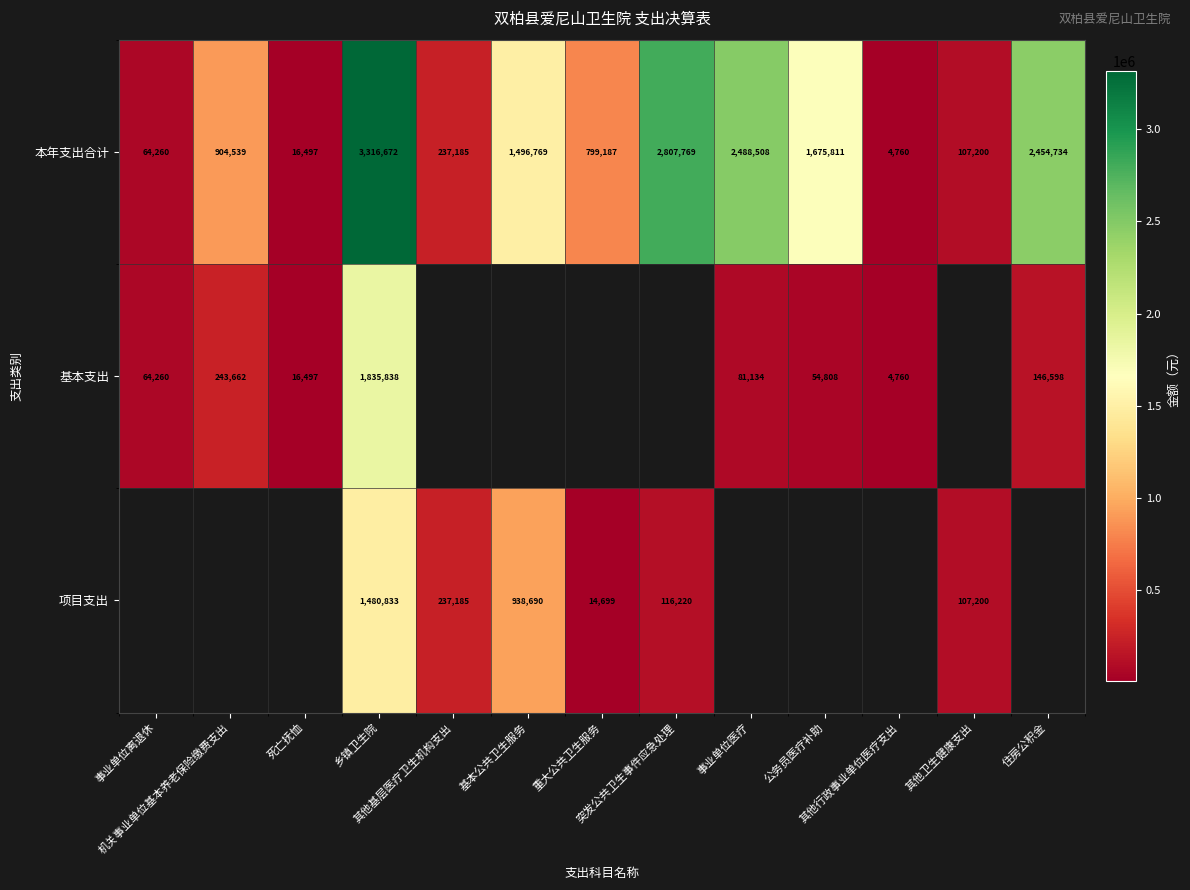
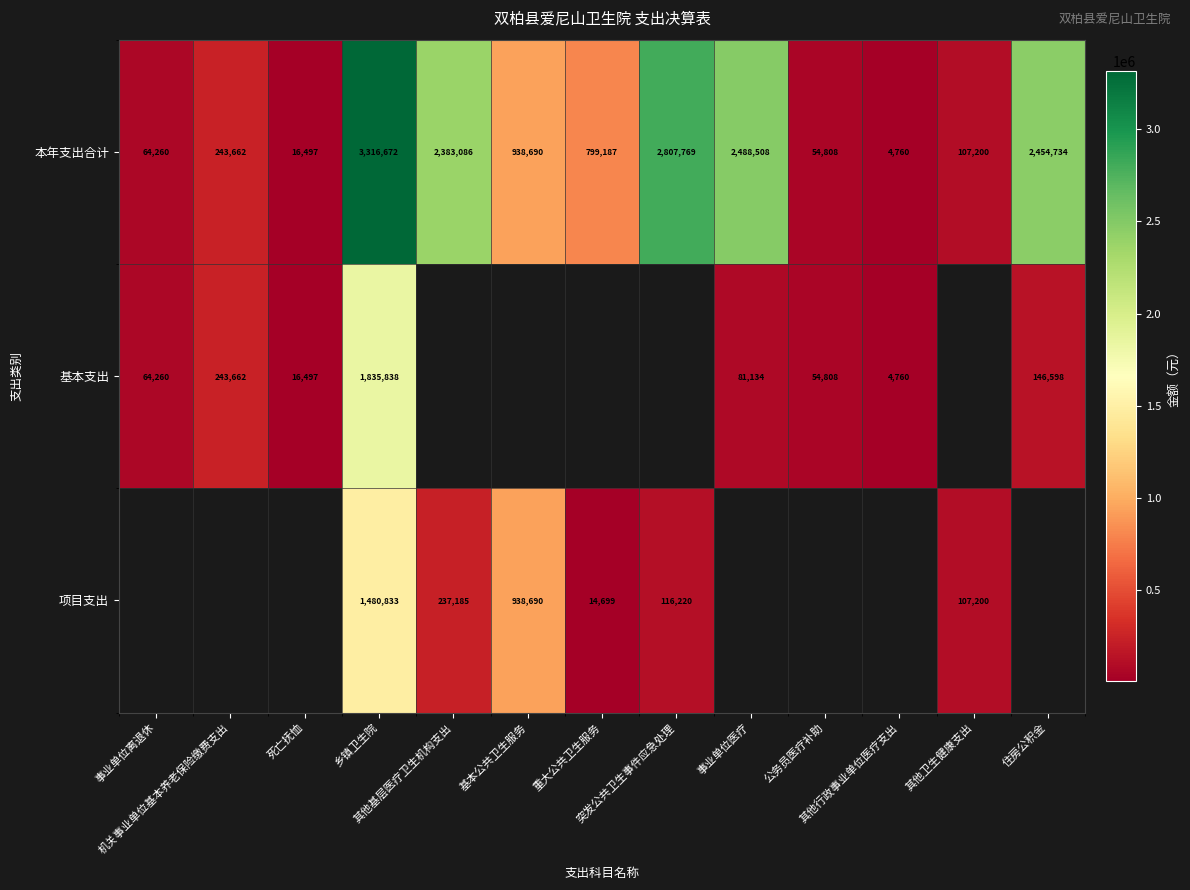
本年支出合计, 机关事业单位基本养老保险缴费支出: 904,539 -> 243,662
本年支出合计, 其他基层医疗卫生机构支出: 237,185 -> 2,383,086
本年支出合计, 基本公共卫生服务: 1,496,769 -> 938,690
本年支出合计, 公务员医疗补助: 1,675,811 -> 54,808
